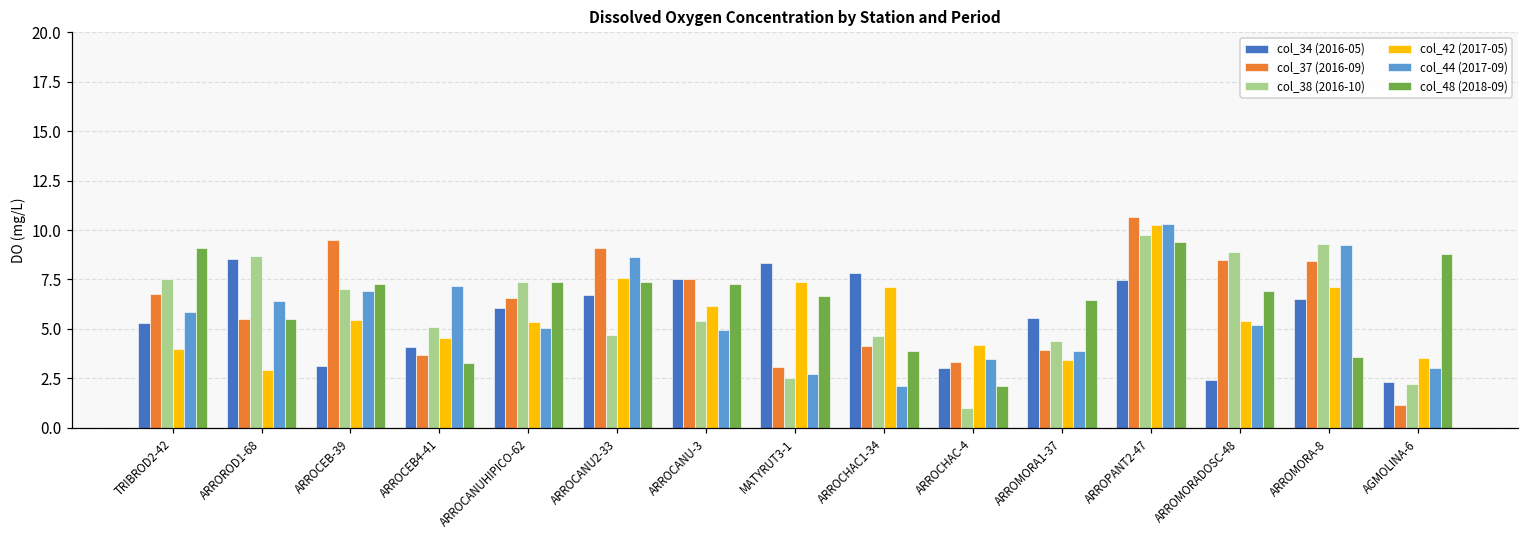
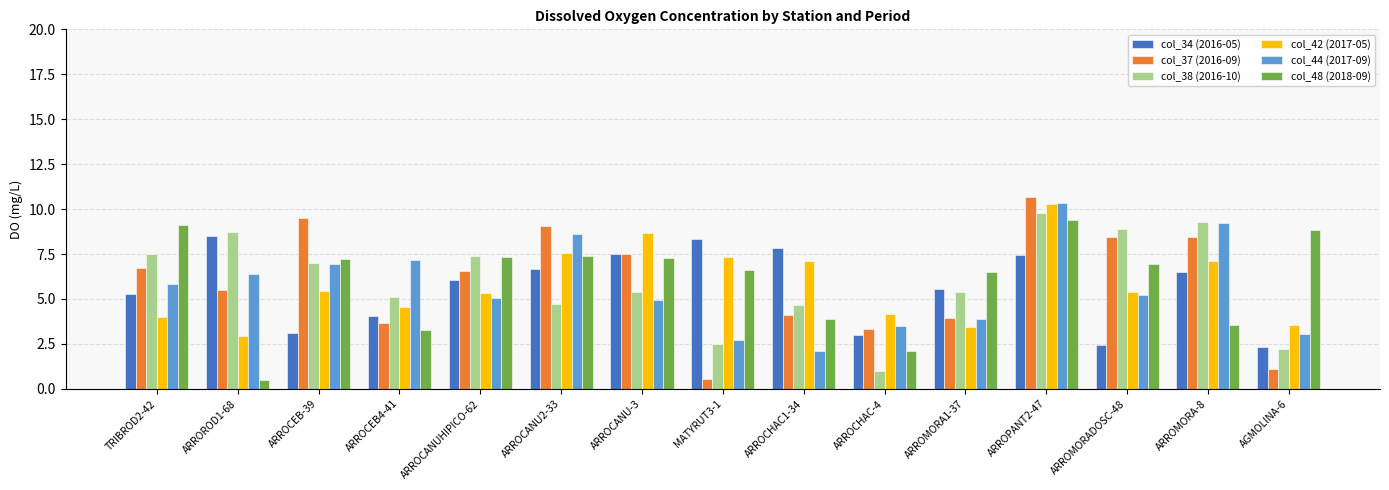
col_48 (2018-09), ARROROD1-68: 5.5 -> 0.5
col_42 (2017-05), ARROCANU-3: 6.2 -> 8.7
col_37 (2016-09), MATYRUT3-1: 3.1 -> 0.6
col_38 (2016-10), ARROMORA1-37: 4.4 -> 5.4
